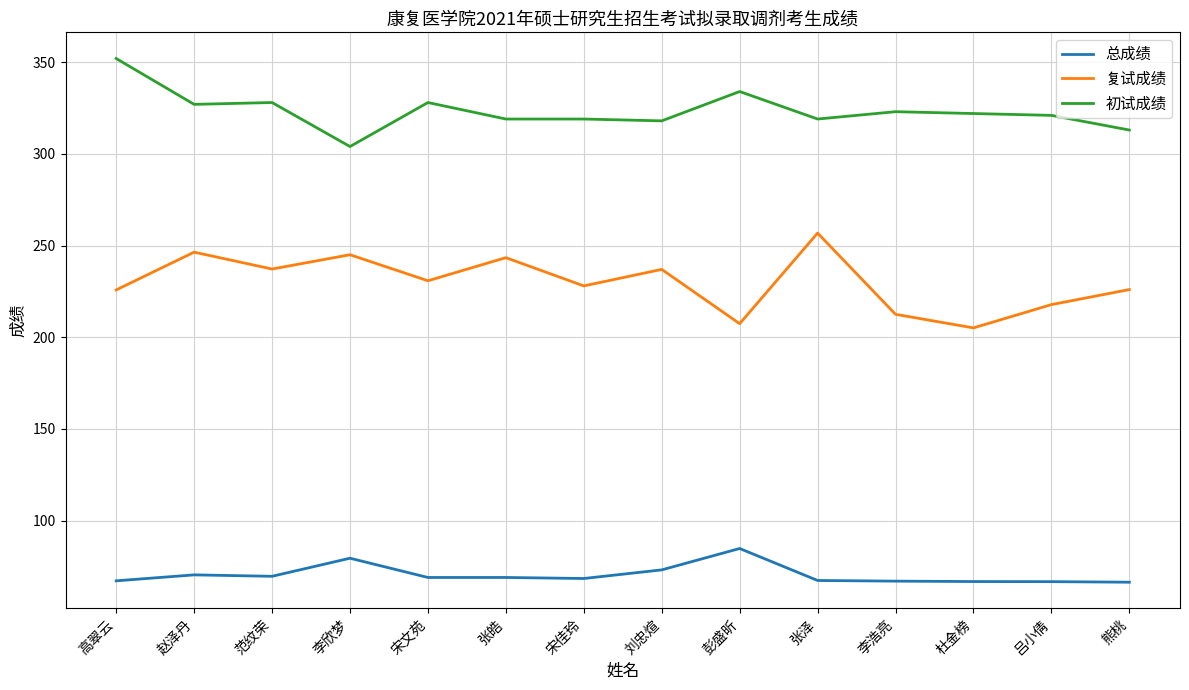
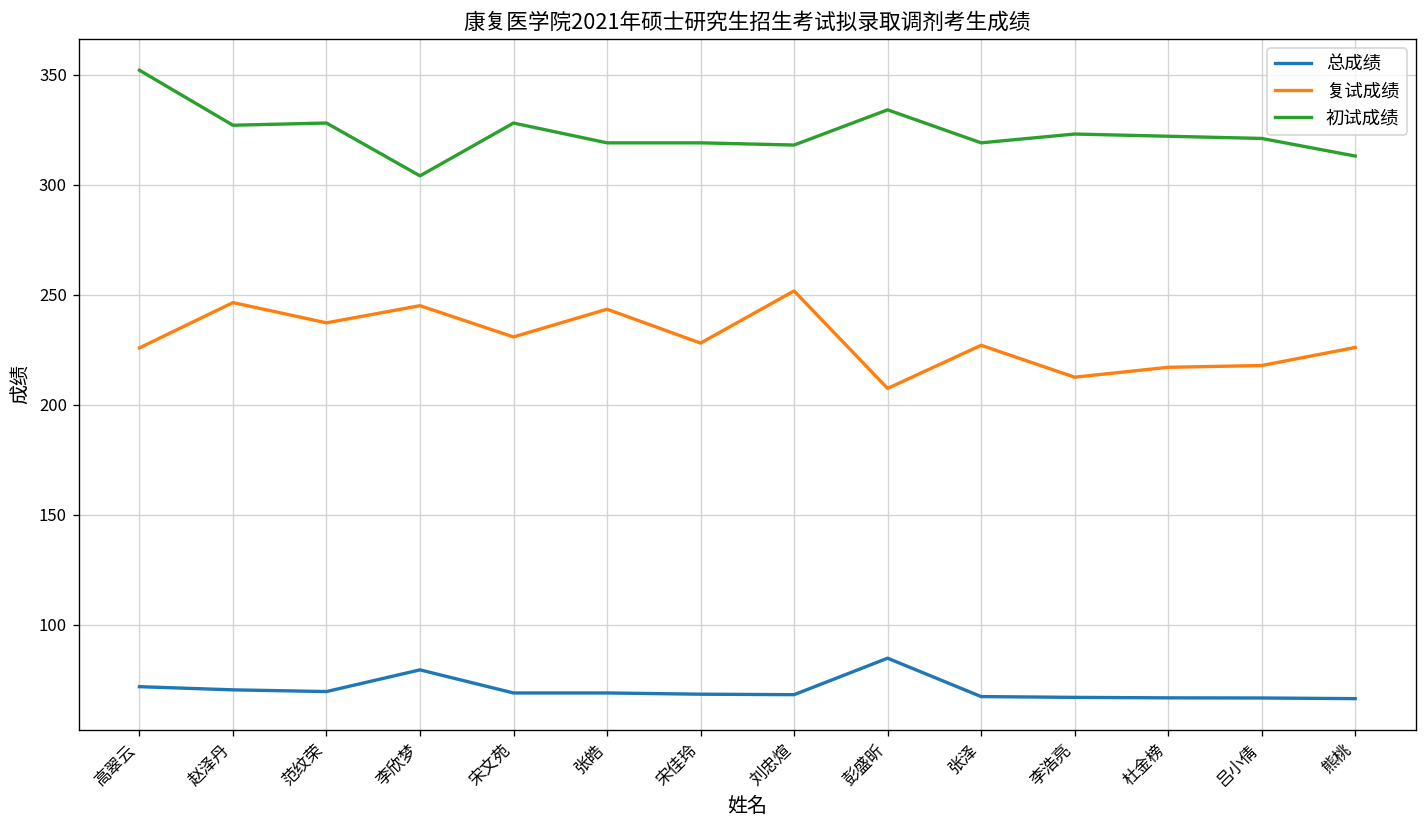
总成绩, 高翠云: 67 -> 72
总成绩, 刘忠煊: 73 -> 68
复试成绩, 刘忠煊: 237 -> 252
复试成绩, 张泽: 257 -> 227
复试成绩, 杜金榜: 205 -> 217
